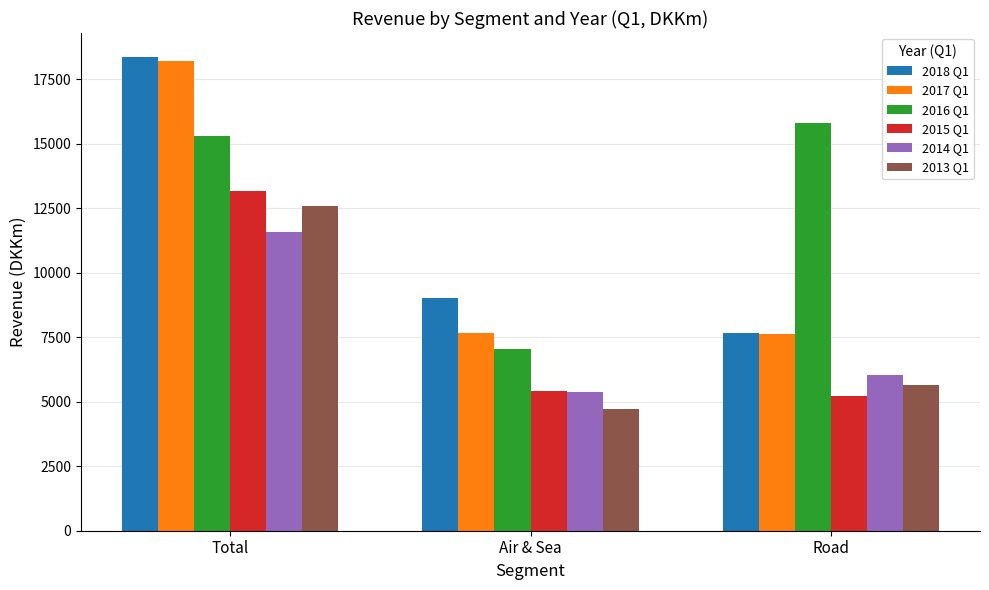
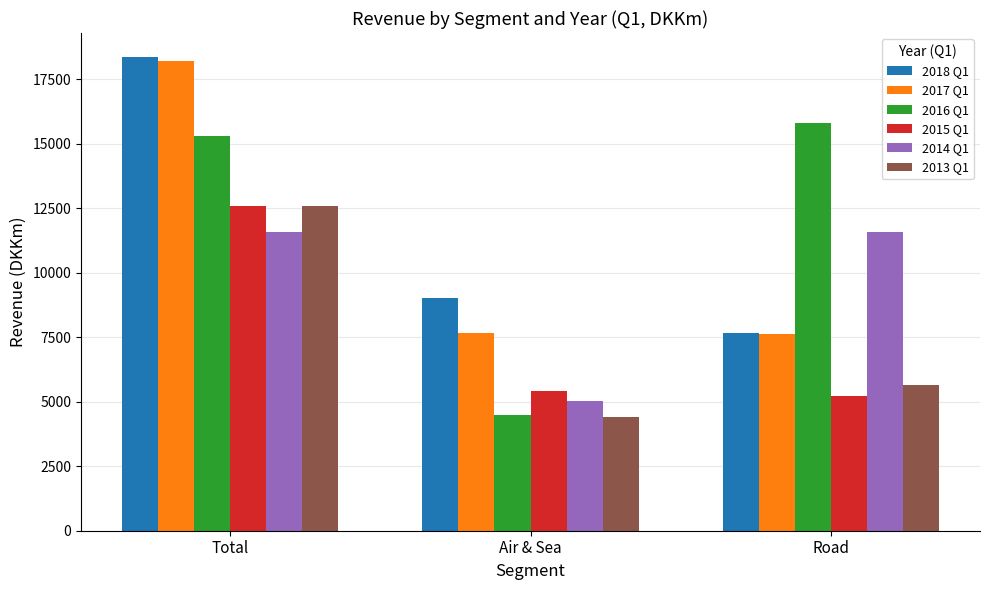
2015 Q1, Total: 13200 -> 12600
2016 Q1, Air & Sea: 7100 -> 4500
2014 Q1, Air & Sea: 5400 -> 5000
2013 Q1, Air & Sea: 4700 -> 4400
2014 Q1, Road: 6000 -> 11600
